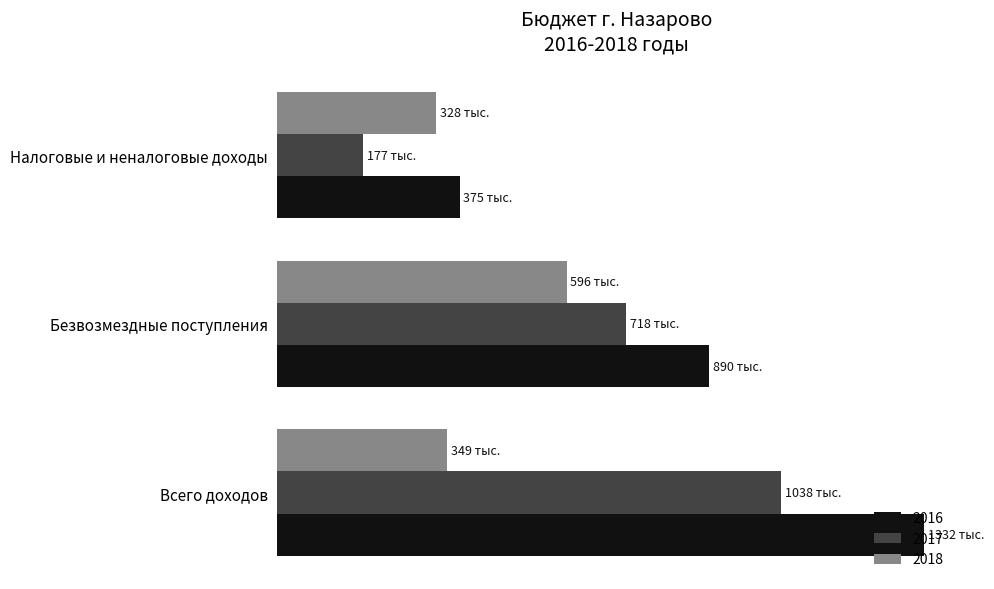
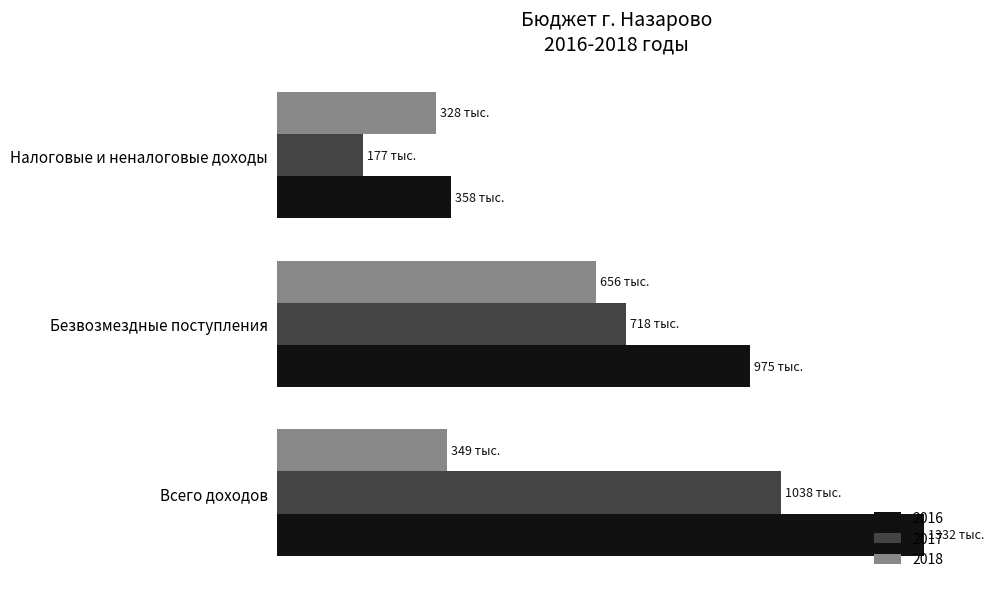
2016, Налоговые и неналоговые доходы: 375 -> 358
2018, Безвозмездные поступления: 596 -> 656
2016, Безвозмездные поступления: 890 -> 975
